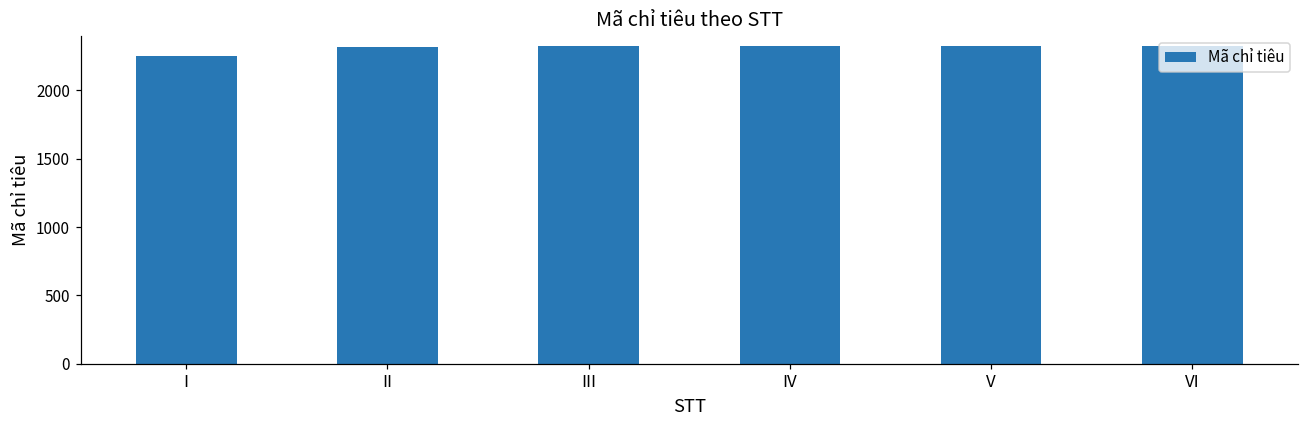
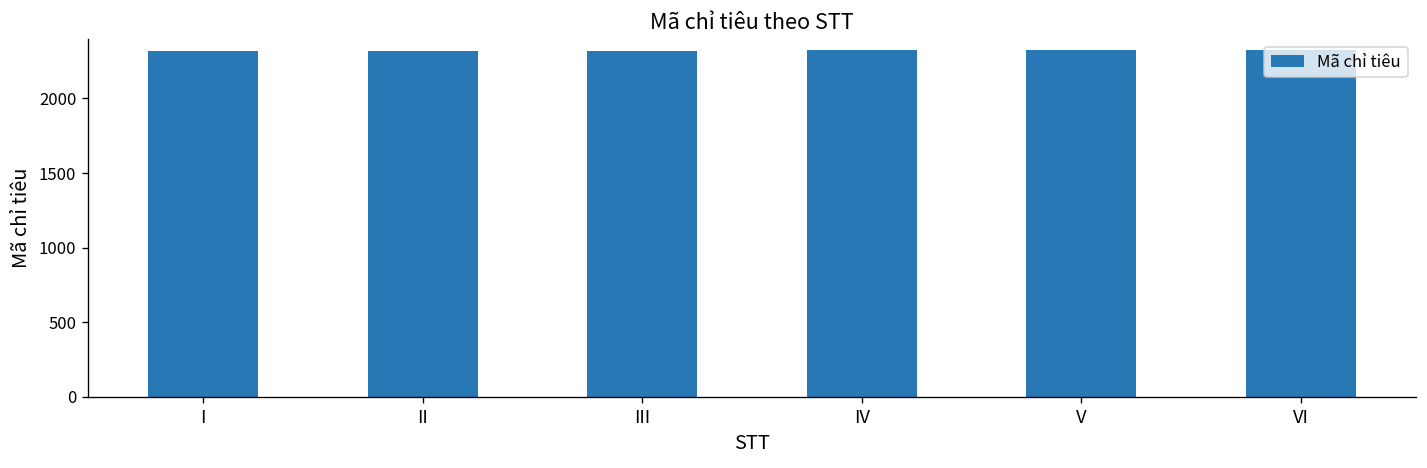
I: 2250 -> 2320
